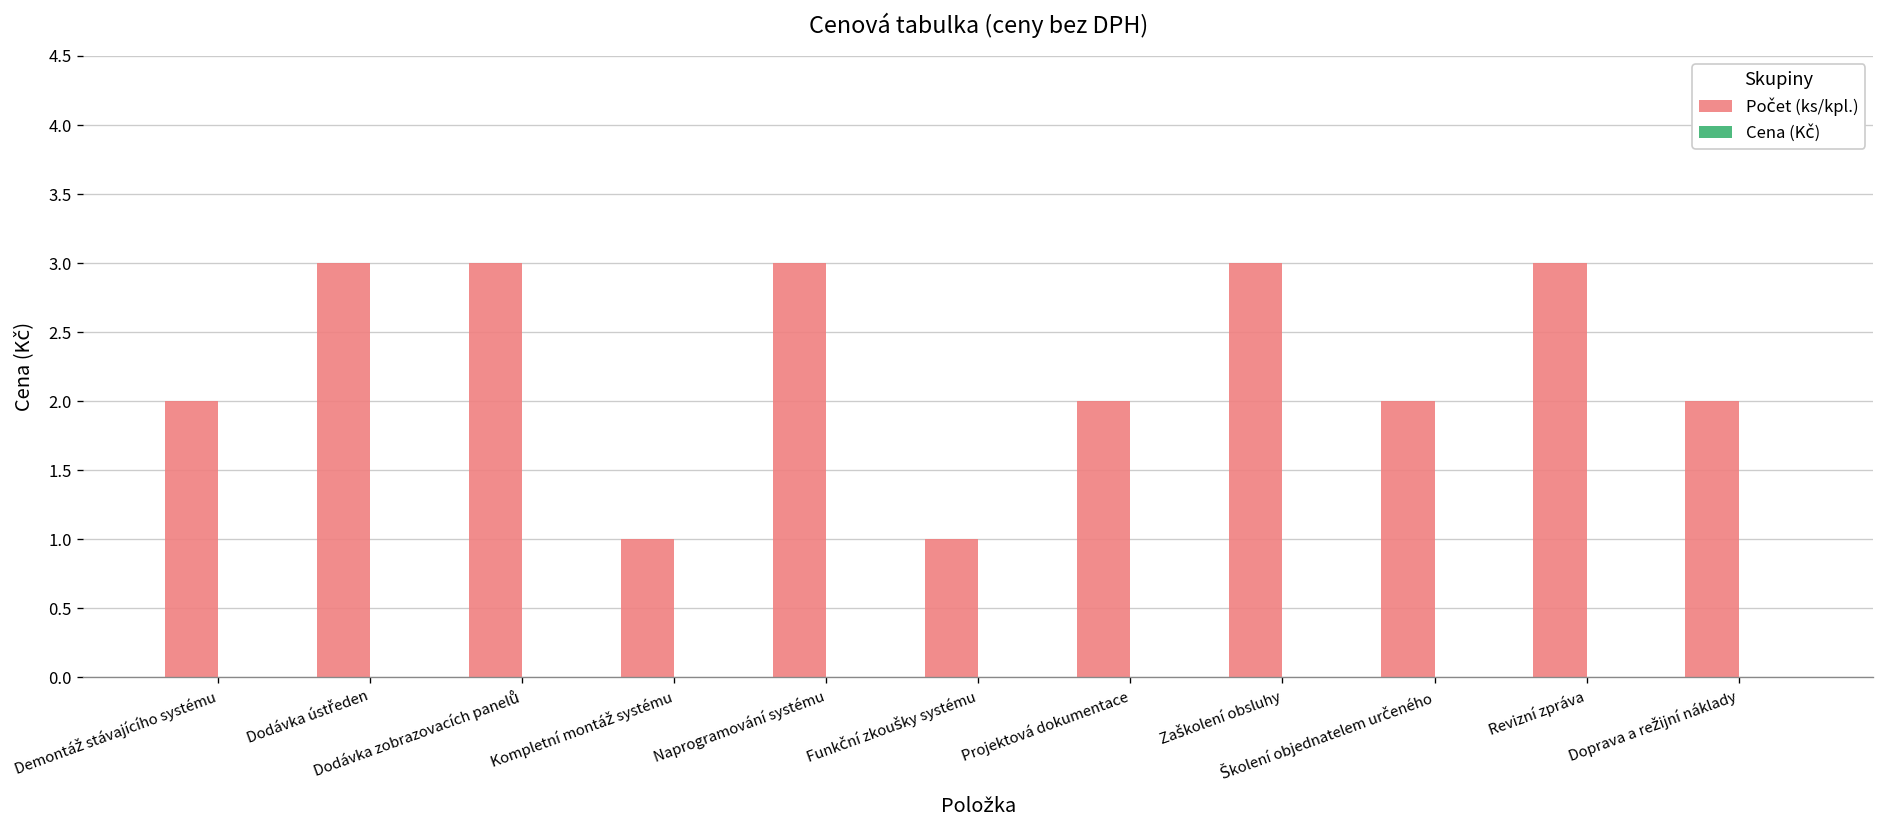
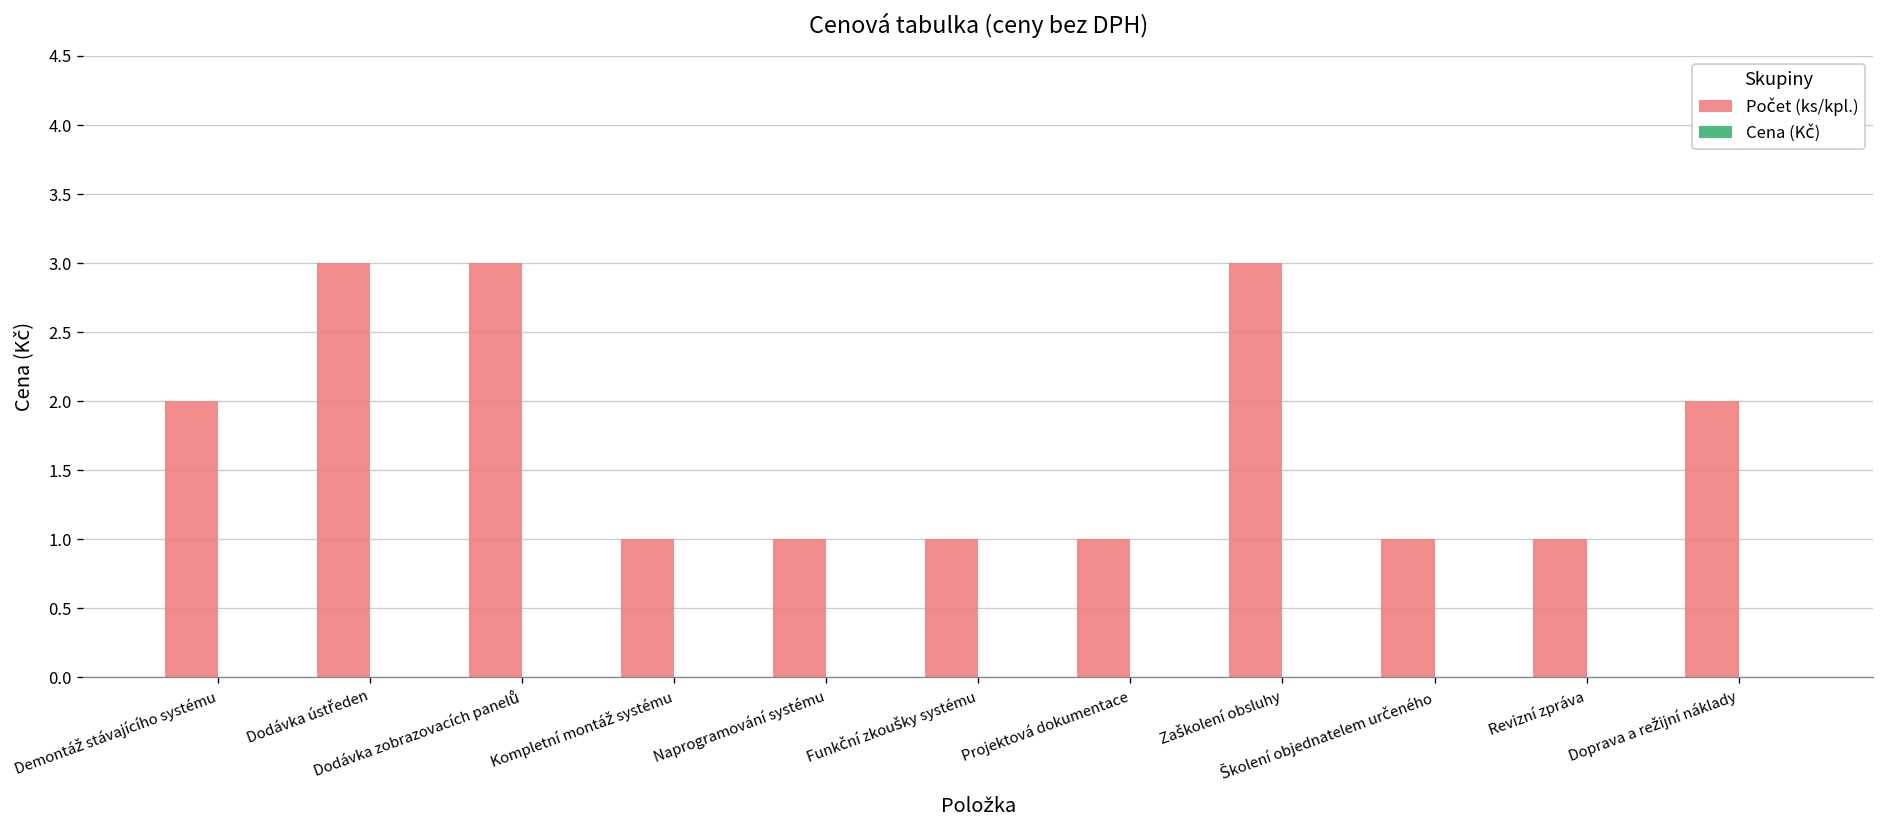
Počet (ks/kpl.), Naprogramování systému: 3 -> 1
Počet (ks/kpl.), Projektová dokumentace: 2 -> 1
Počet (ks/kpl.), Školení objednatelem určeného: 2 -> 1
Počet (ks/kpl.), Revizní zpráva: 3 -> 1
